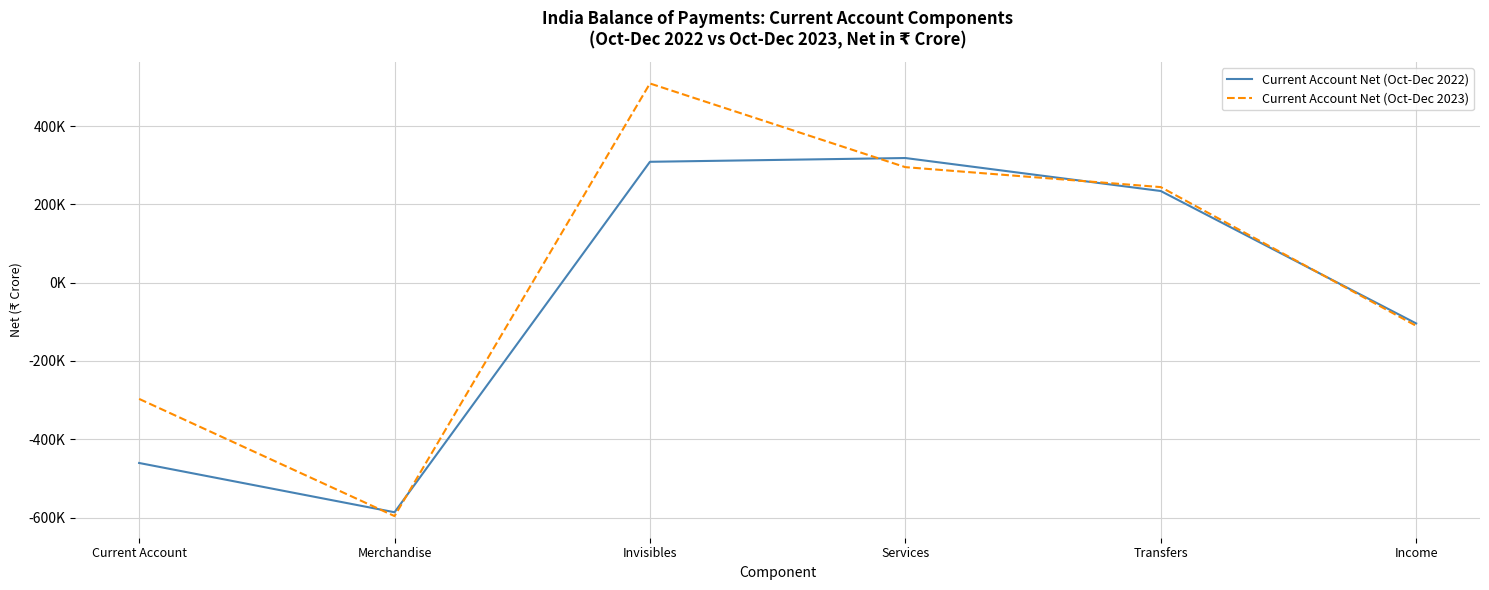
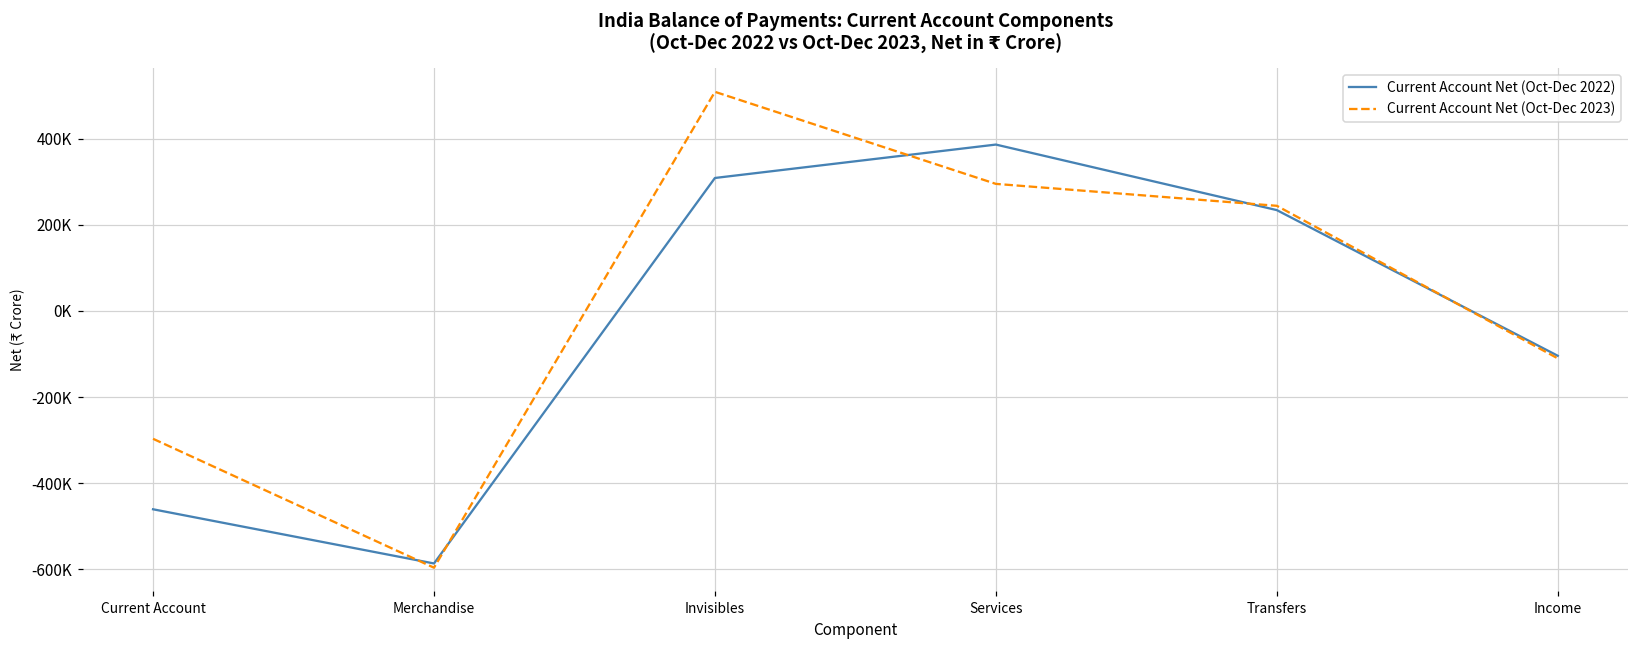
Current Account Net (Oct-Dec 2022), Services: 320000 -> 390000
